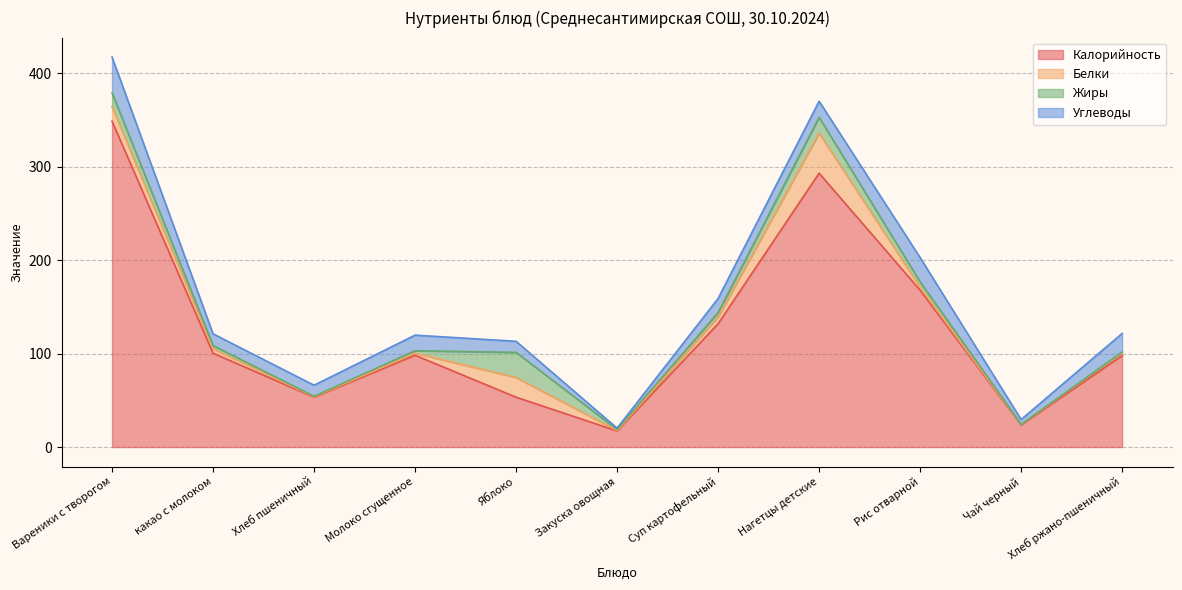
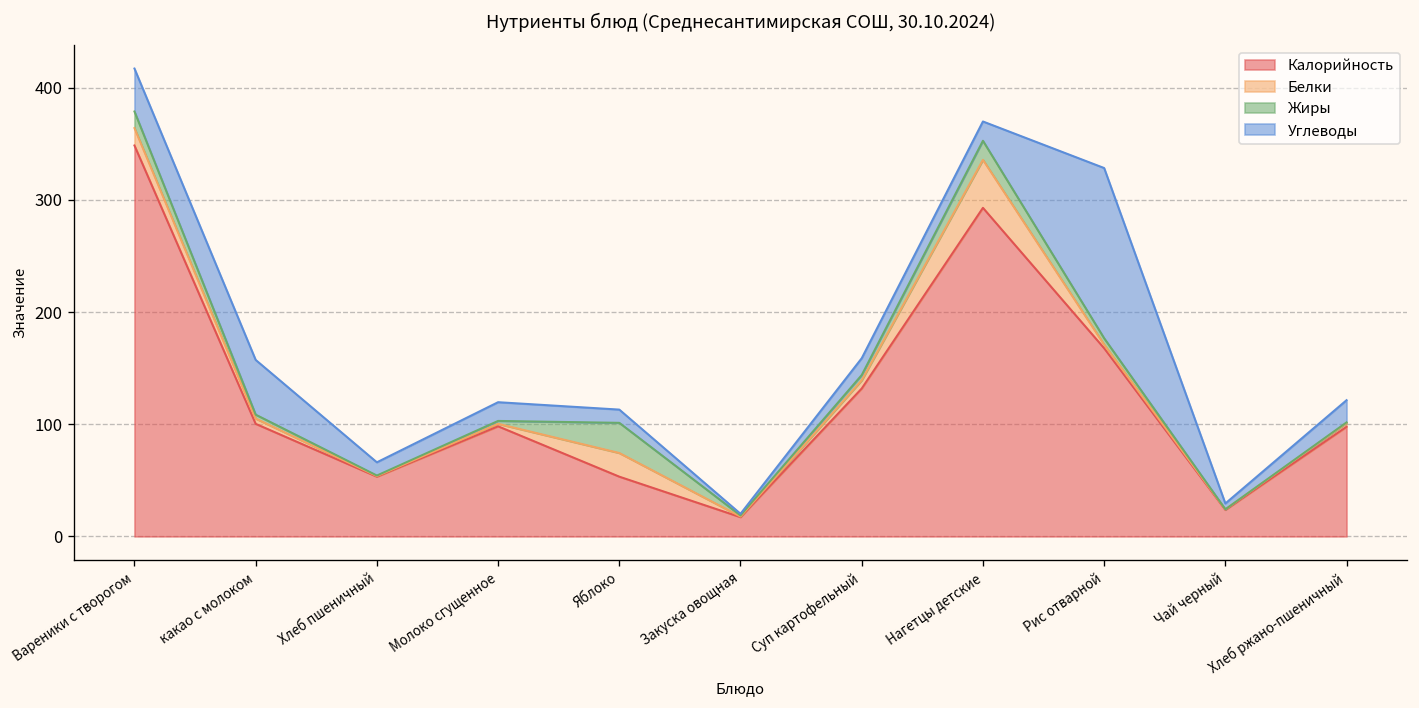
Углеводы, какао с молоком: 10 -> 50
Углеводы, Рис отварной: 30 -> 150
